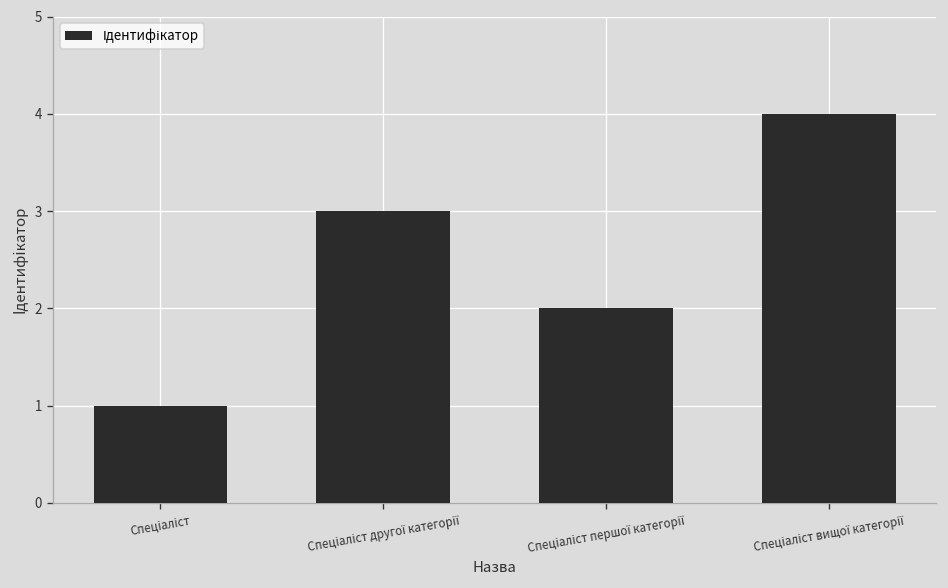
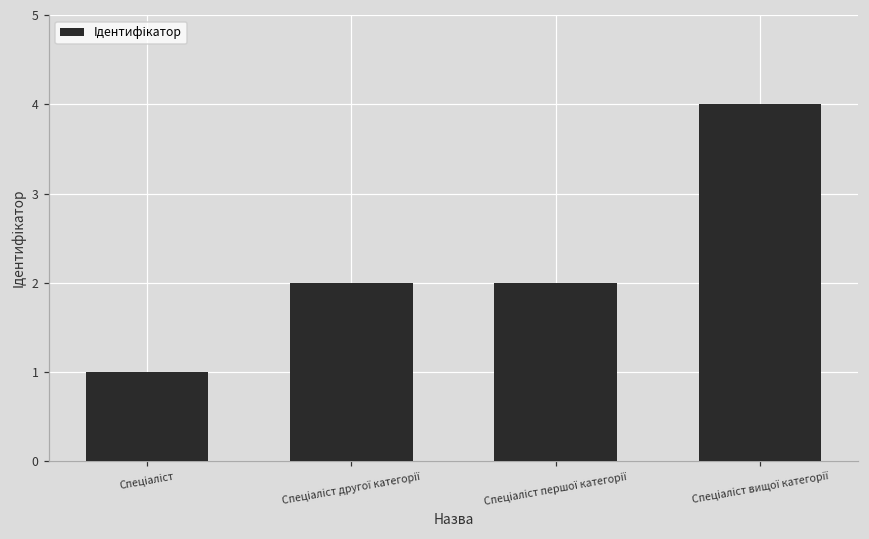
Спеціаліст другої категорії: 3 -> 2
